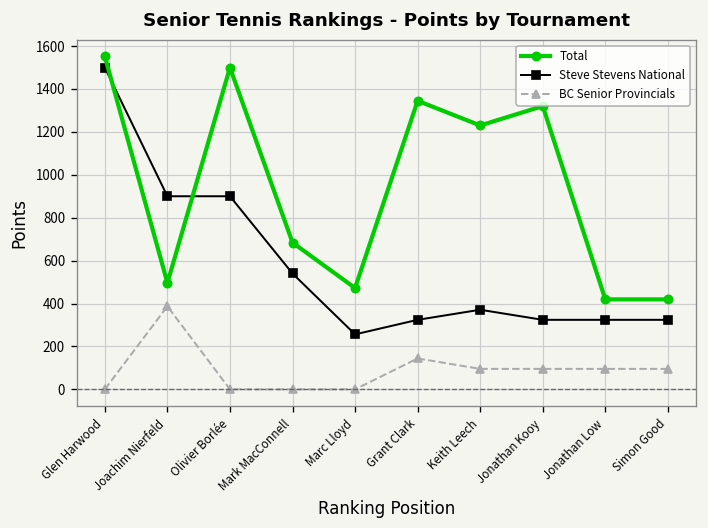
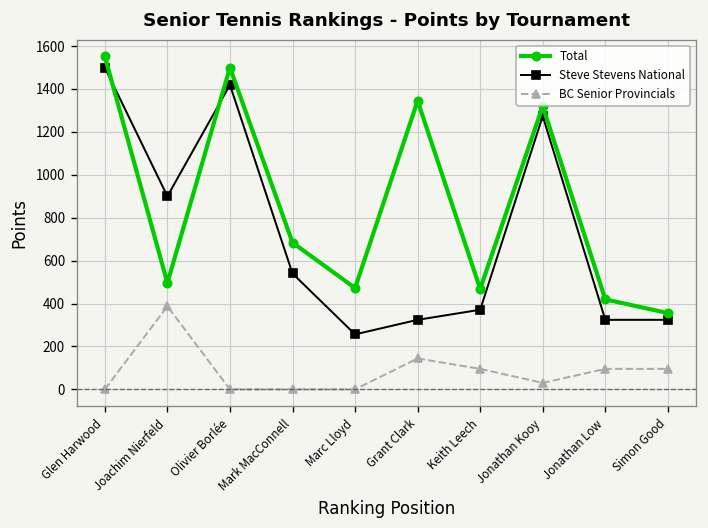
Steve Stevens National, Olivier Borlée: 900 -> 1420
Total, Keith Leech: 1230 -> 470
Steve Stevens National, Jonathan Kooy: 320 -> 1270
BC Senior Provincials, Jonathan Kooy: 100 -> 30
Total, Simon Good: 420 -> 360
